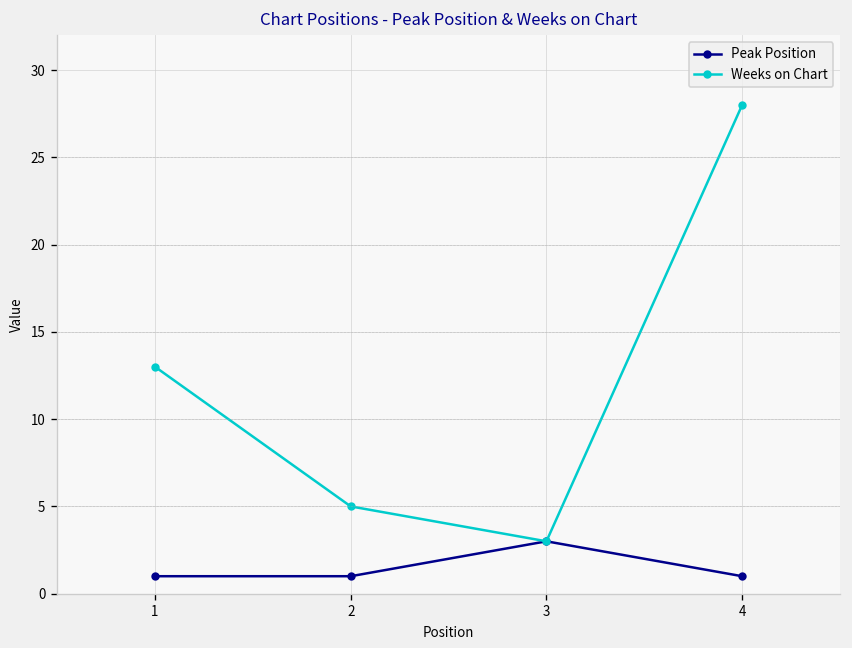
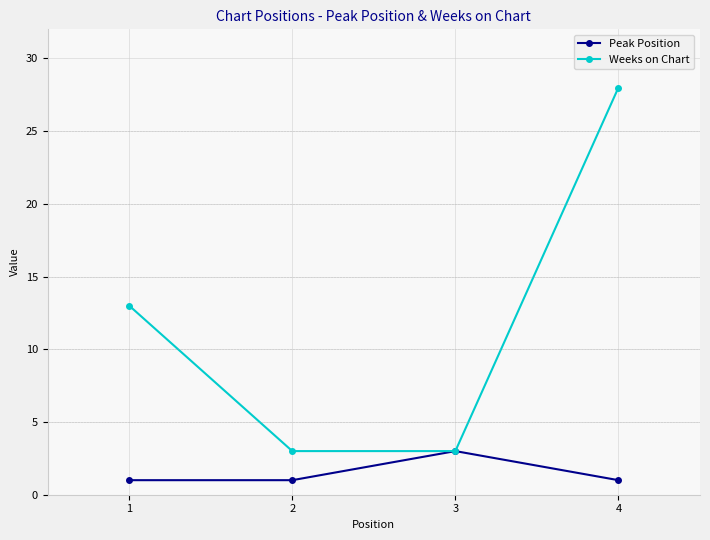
Weeks on Chart, 2: 5 -> 3
